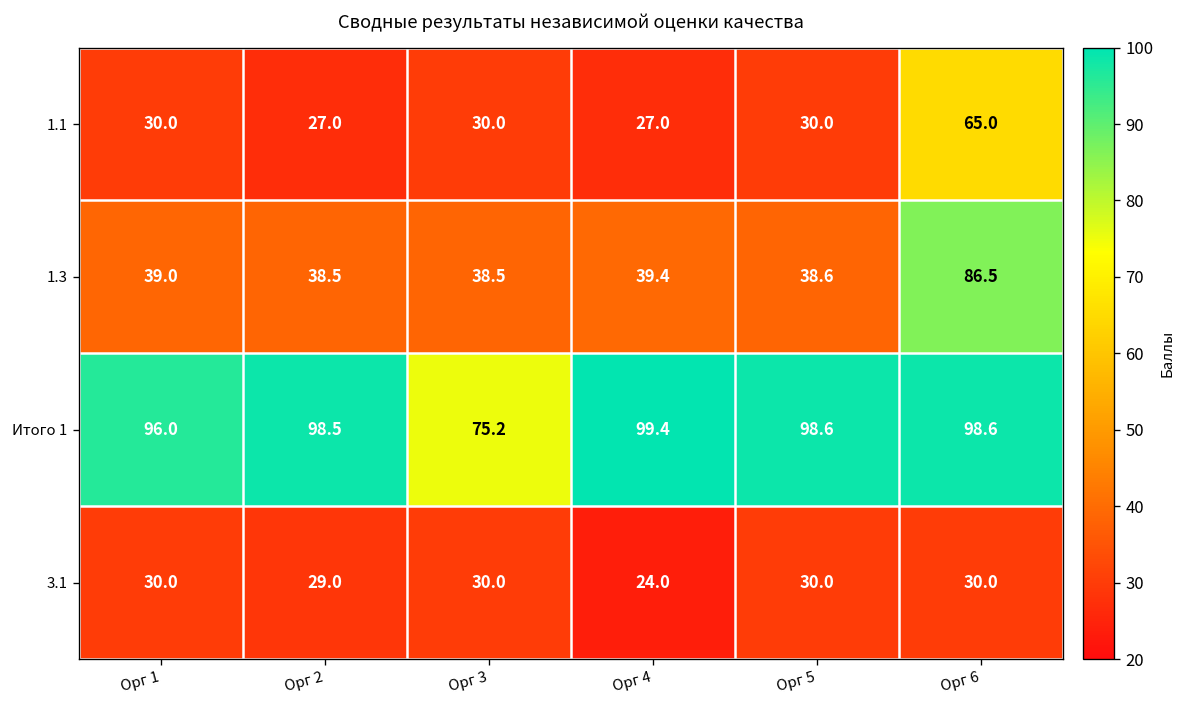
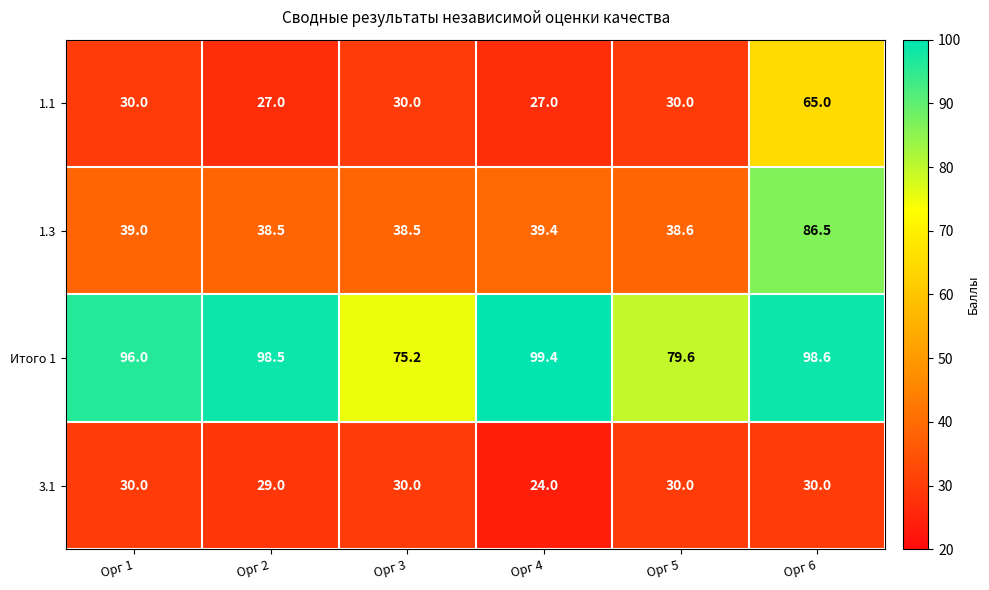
Итого 1, Орг 5: 98.6 -> 79.6
